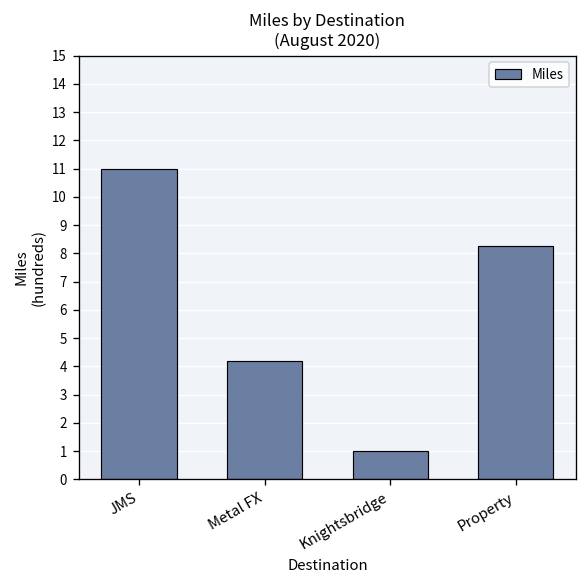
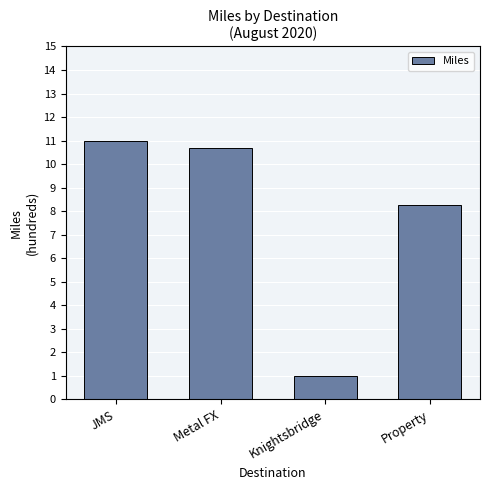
Metal FX: 4.2 -> 10.7
